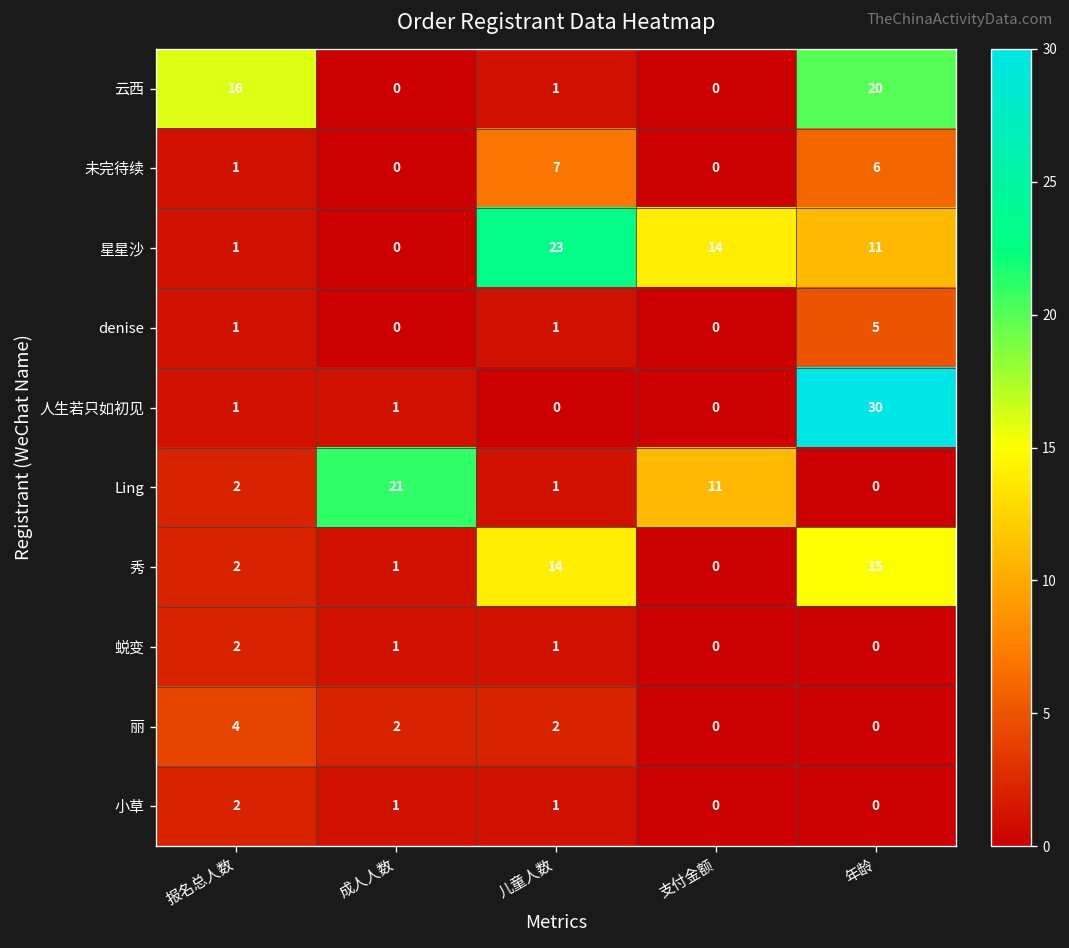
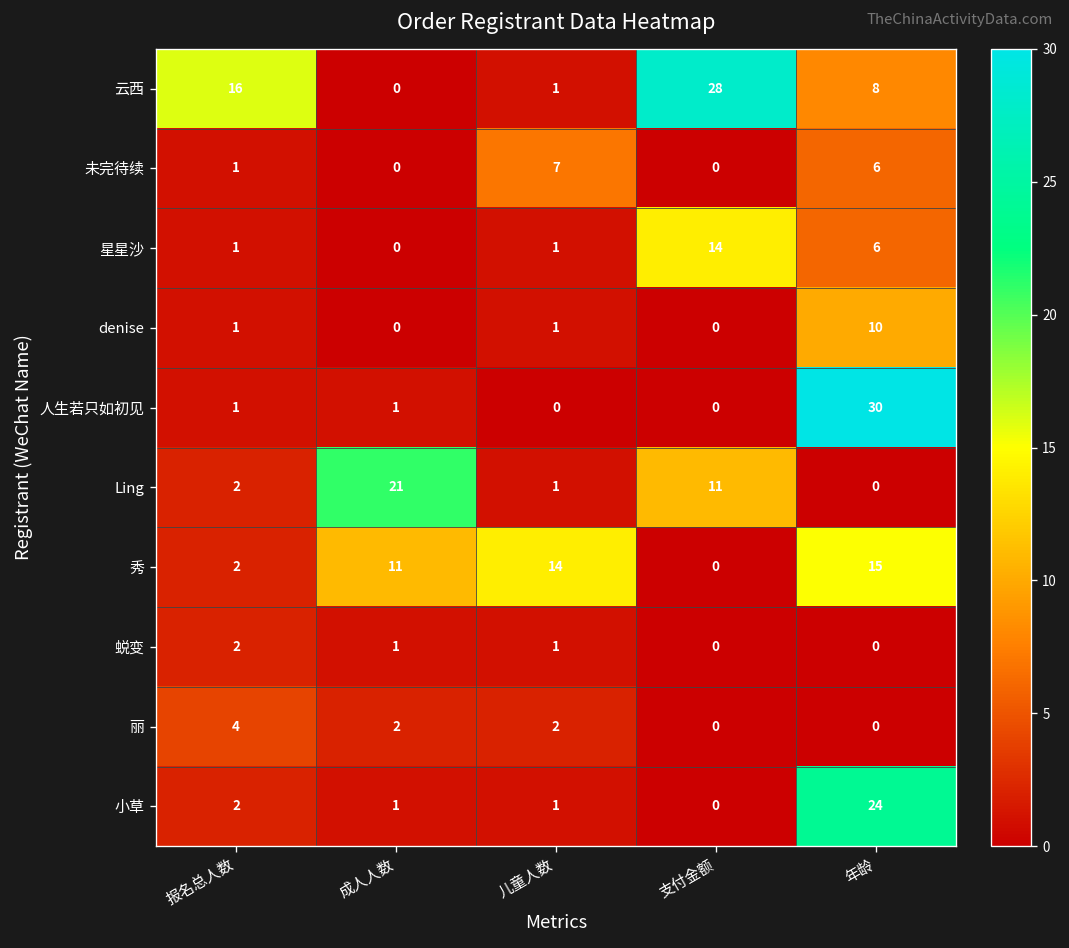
云西, 支付金额: 0 -> 28
云西, 年龄: 20 -> 8
星星沙, 儿童人数: 23 -> 1
星星沙, 年龄: 11 -> 6
denise, 年龄: 5 -> 10
秀, 成人人数: 1 -> 11
小草, 年龄: 0 -> 24
